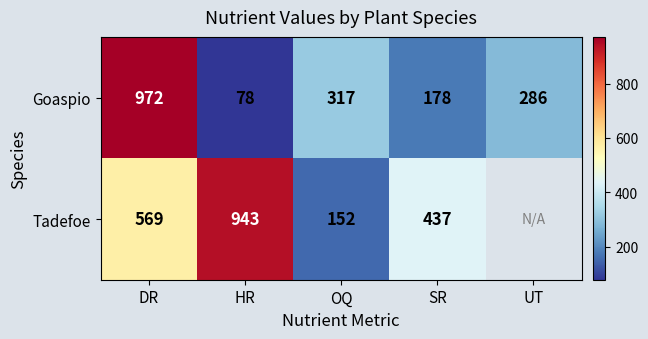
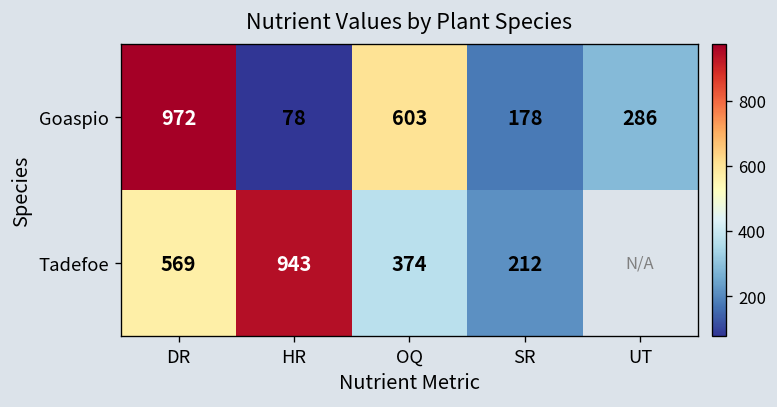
Goaspio, OQ: 317 -> 603
Tadefoe, OQ: 152 -> 374
Tadefoe, SR: 437 -> 212
